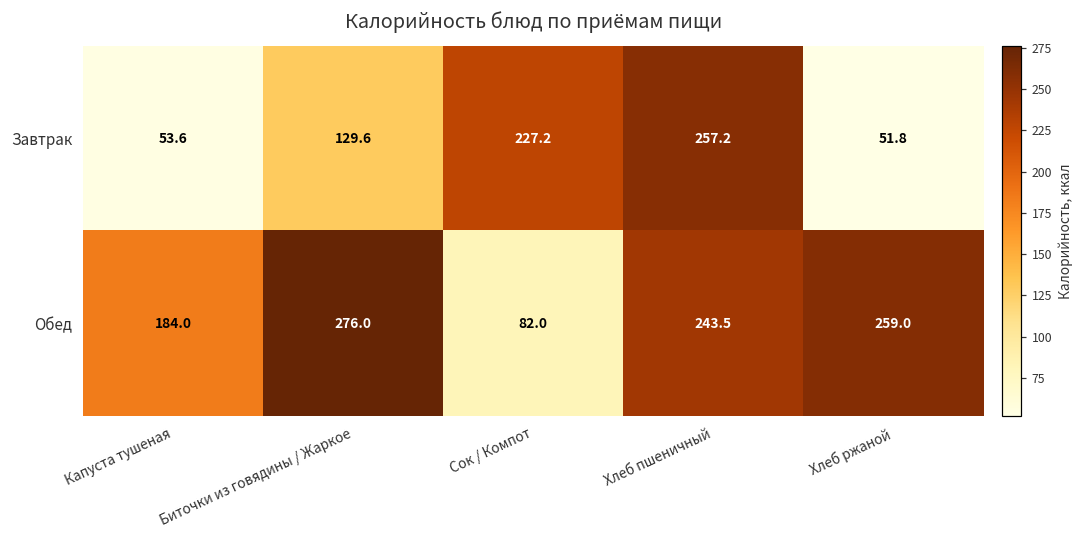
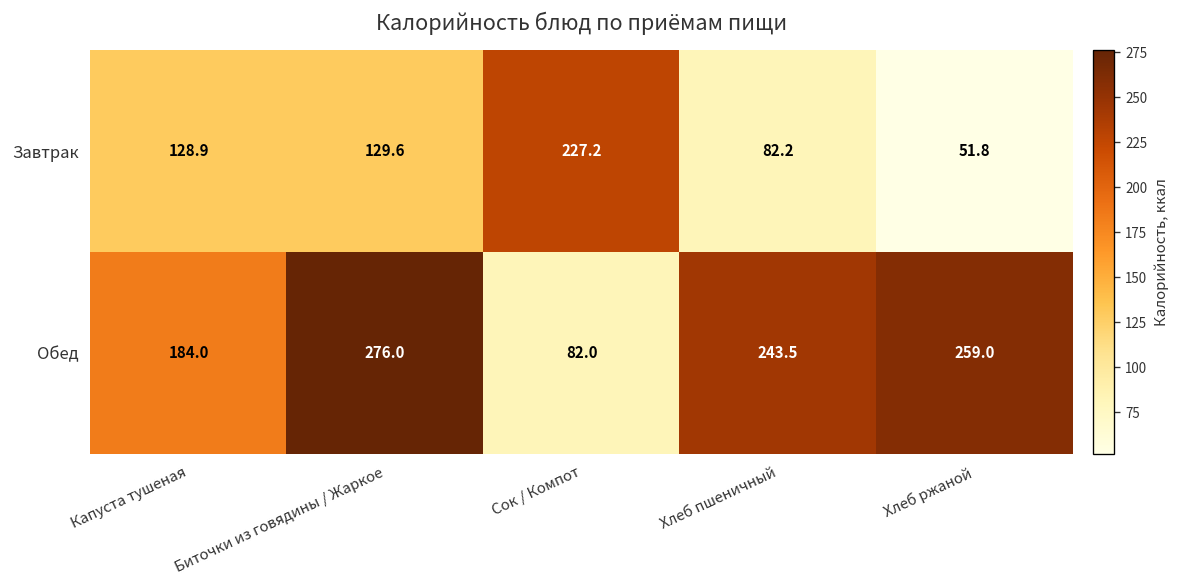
Завтрак, Капуста тушеная: 53.6 -> 128.9
Завтрак, Хлеб пшеничный: 257.2 -> 82.2
